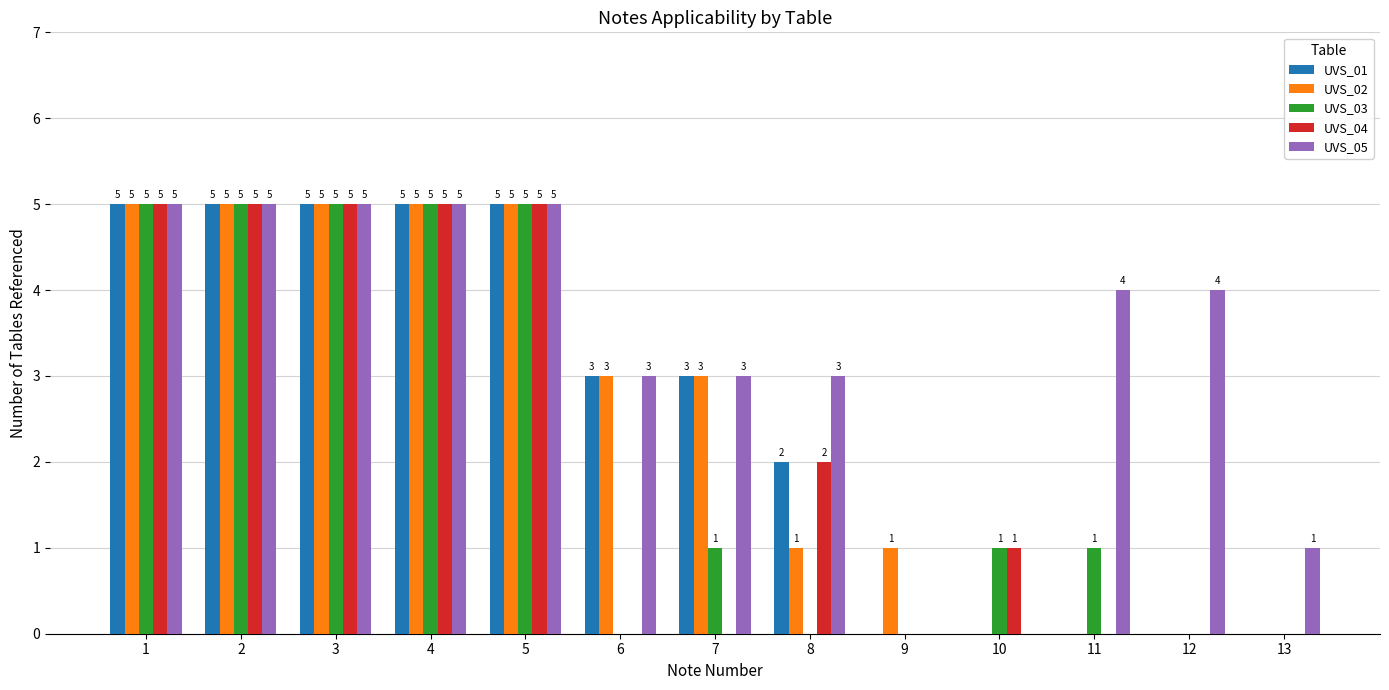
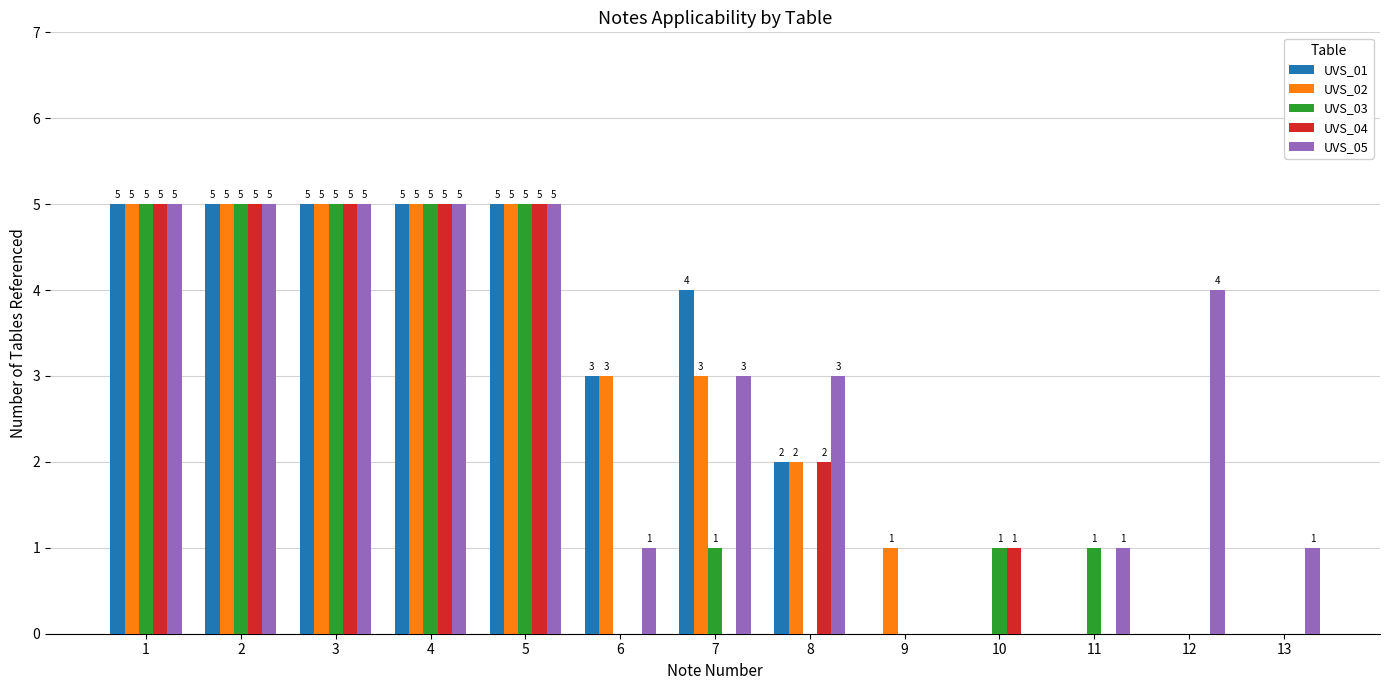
UVS_05, 6: 3 -> 1
UVS_01, 7: 3 -> 4
UVS_02, 8: 1 -> 2
UVS_05, 11: 4 -> 1
